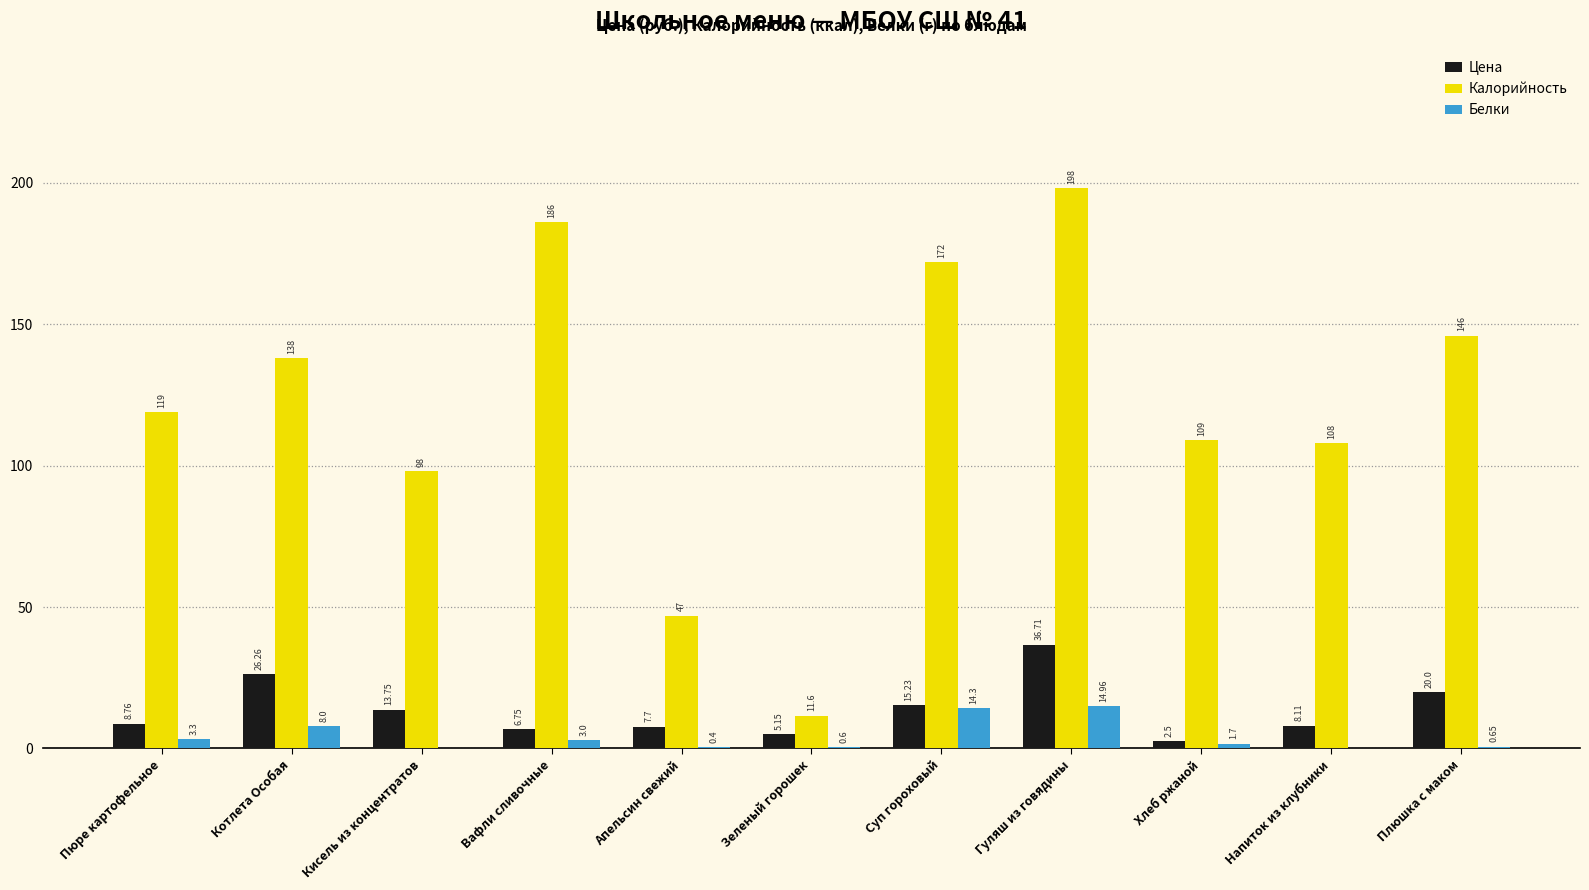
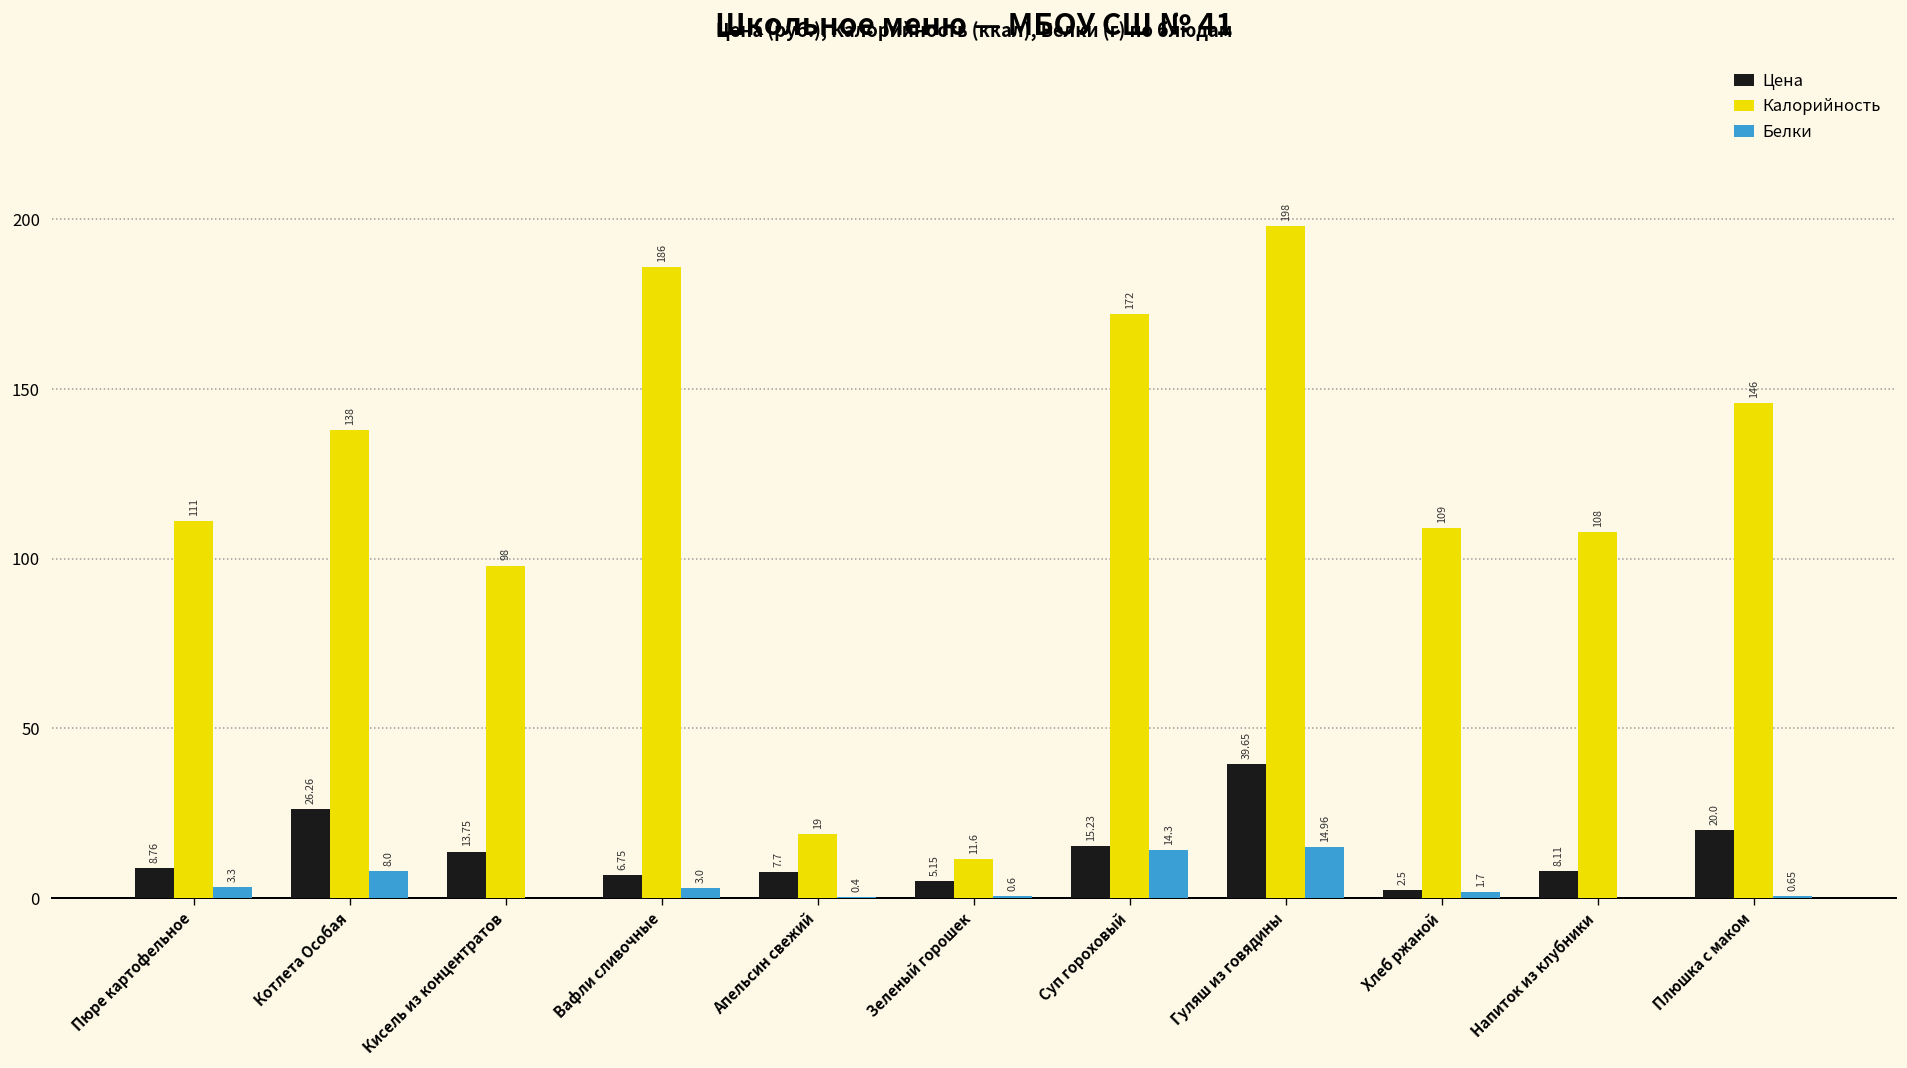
Калорийность, Пюре картофельное: 119 -> 111
Калорийность, Апельсин свежий: 47 -> 19
Цена, Гуляш из говядины: 36.71 -> 39.65
